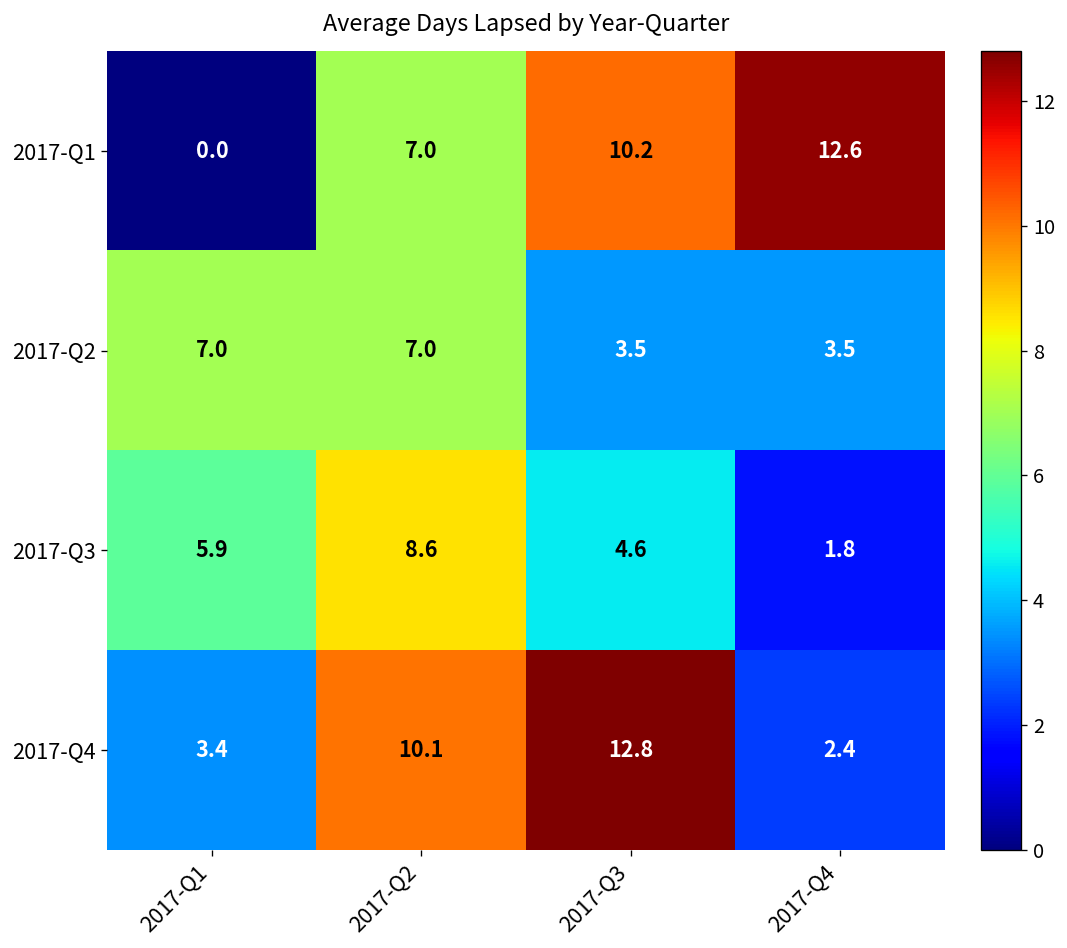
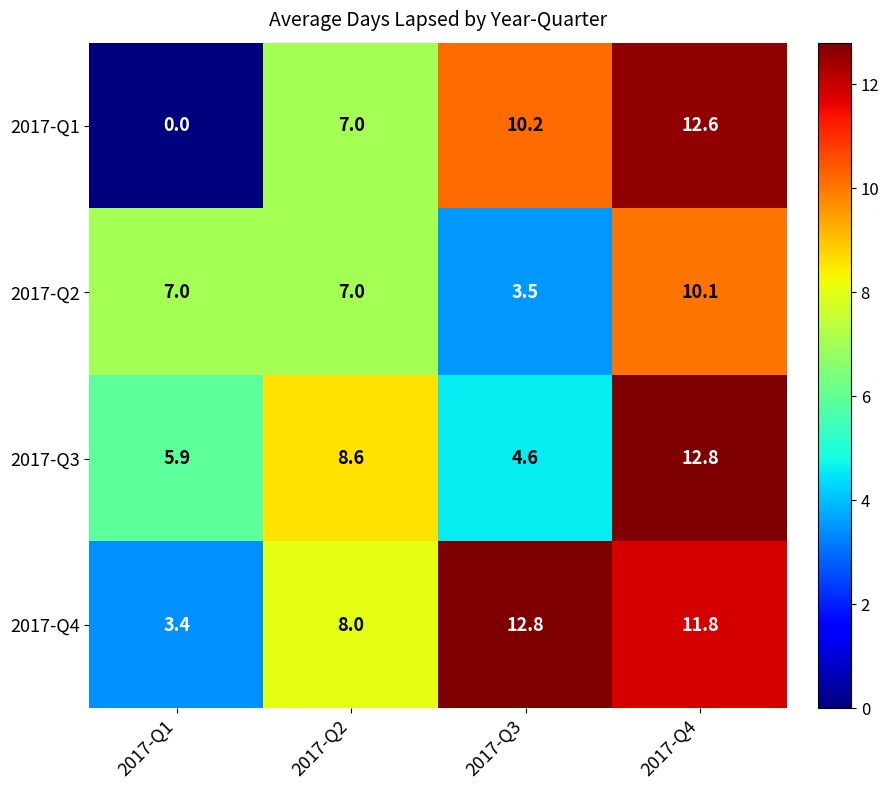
2017-Q2, 2017-Q4: 3.5 -> 10.1
2017-Q3, 2017-Q4: 1.8 -> 12.8
2017-Q4, 2017-Q2: 10.1 -> 8.0
2017-Q4, 2017-Q4: 2.4 -> 11.8
